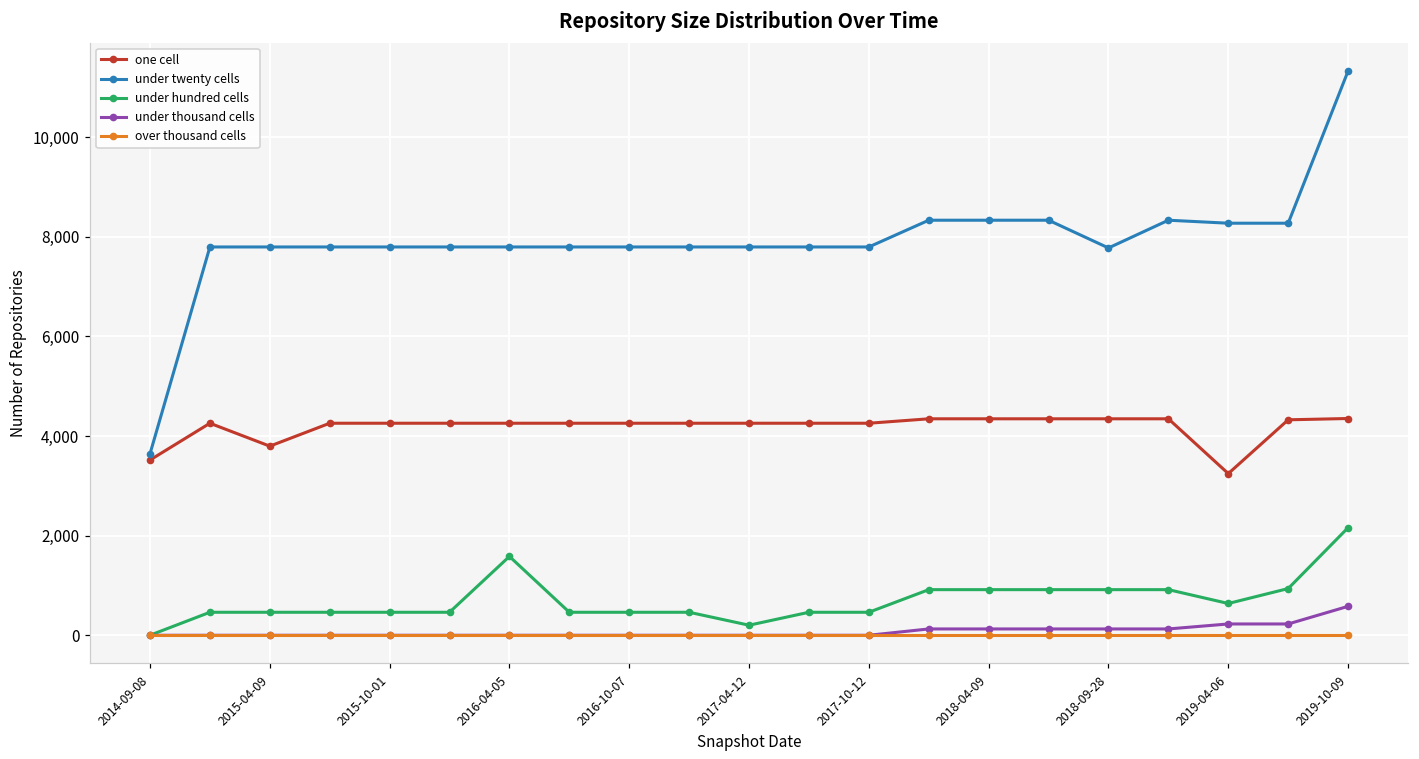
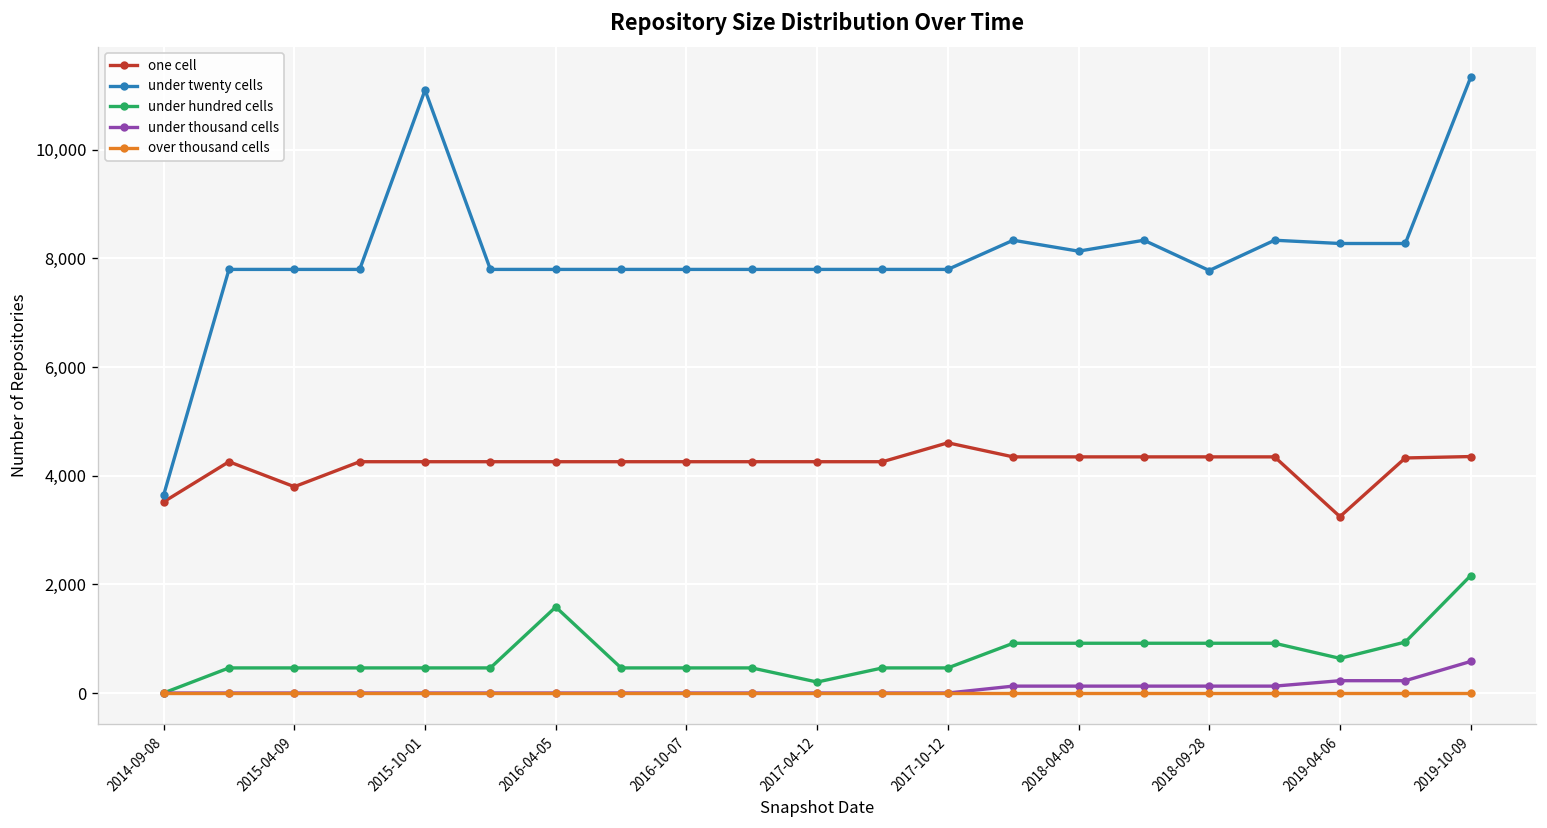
under twenty cells, 2015-10-01: 7,800 -> 11,100
one cell, 2017-10-12: 4,300 -> 4,600
under twenty cells, 2018-04-09: 8,300 -> 8,100
